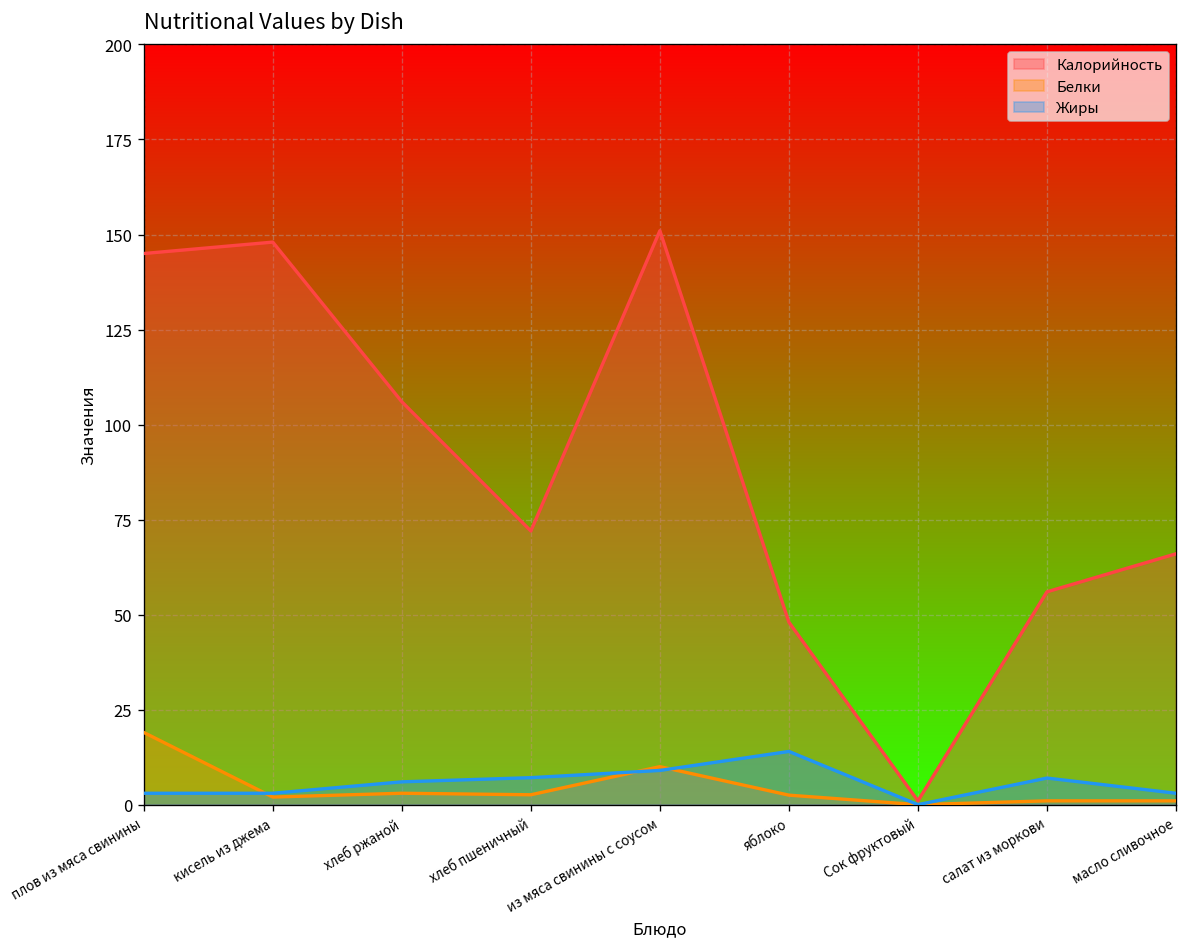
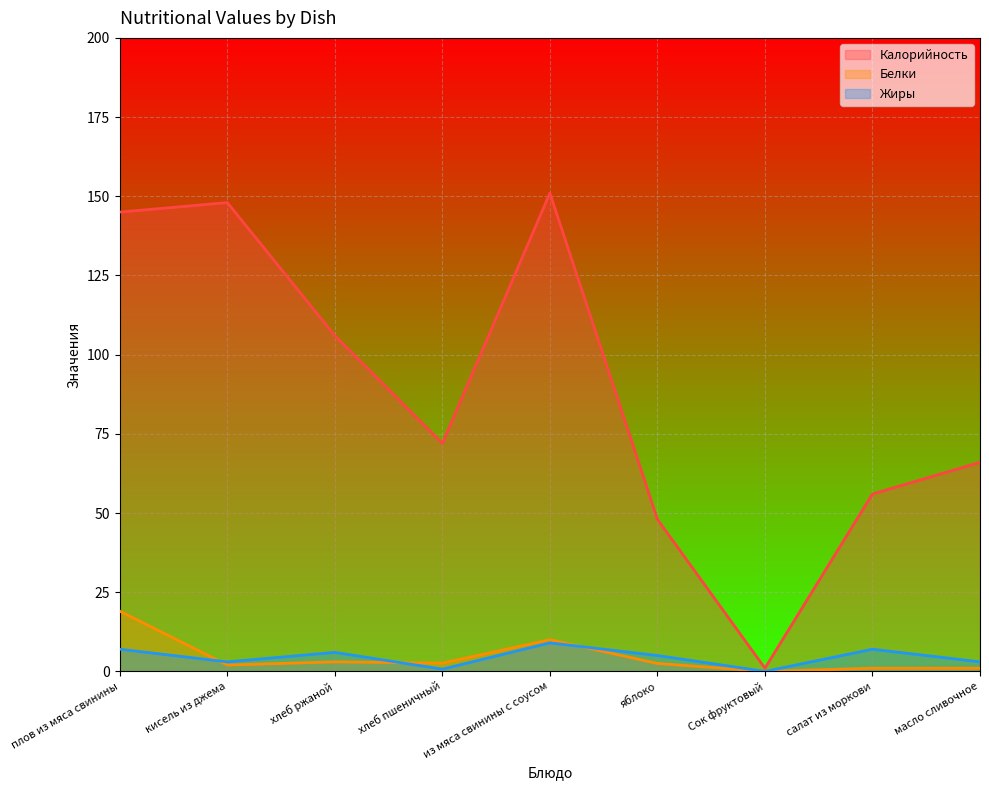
Жиры, плов из мяса свинины: 3 -> 7
Жиры, хлеб пшеничный: 7 -> 1
Жиры, яблоко: 14 -> 5
